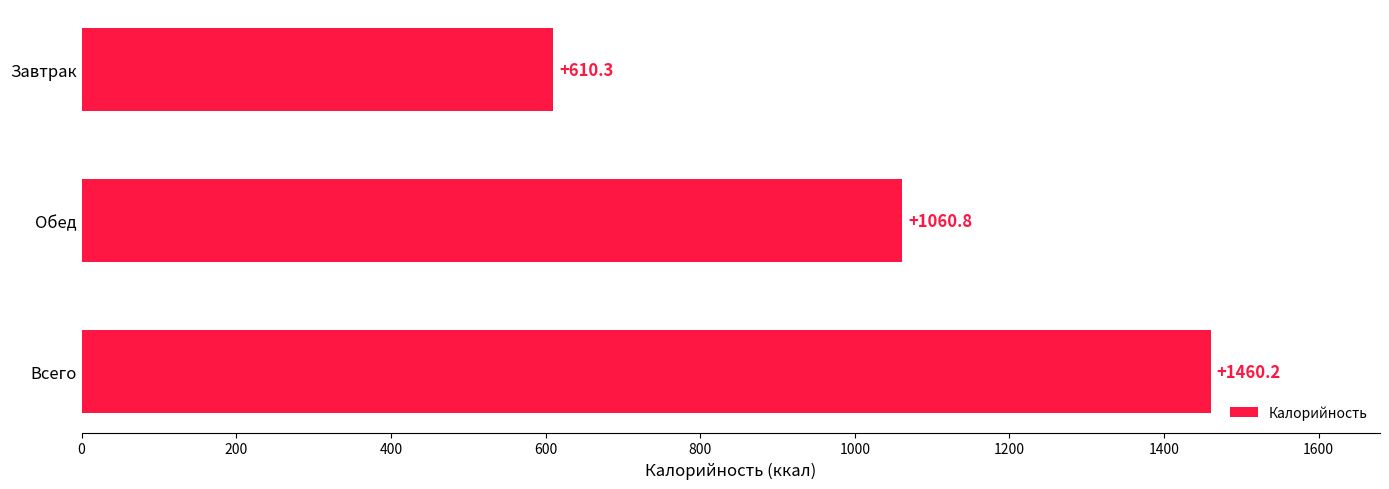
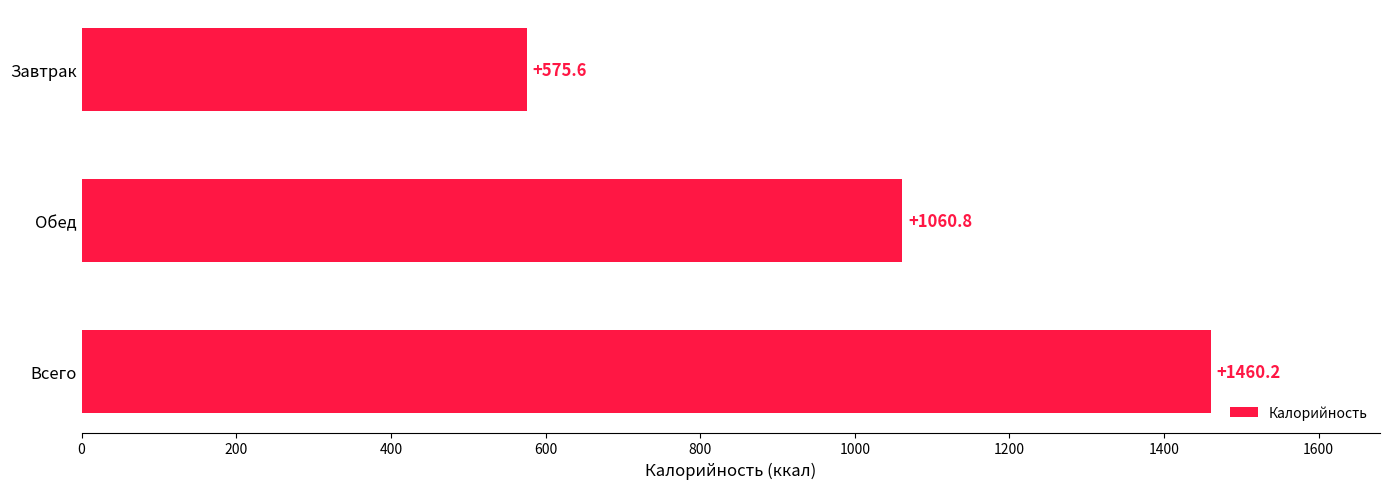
Завтрак: +610.3 -> +575.6
